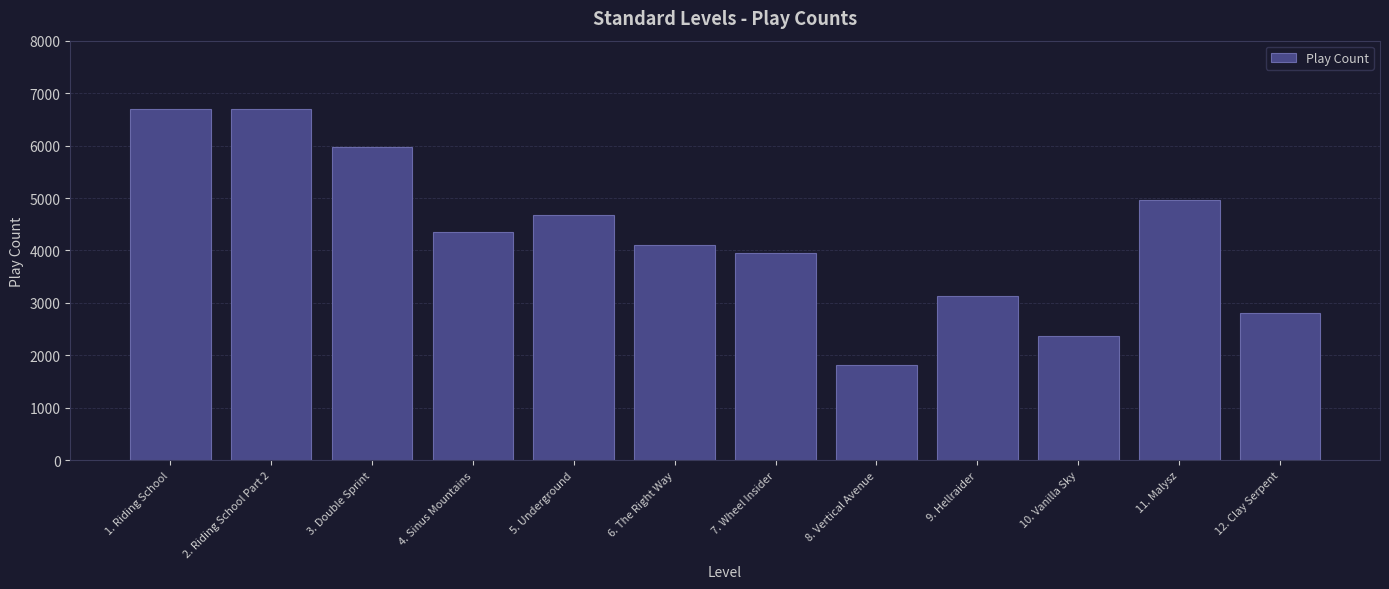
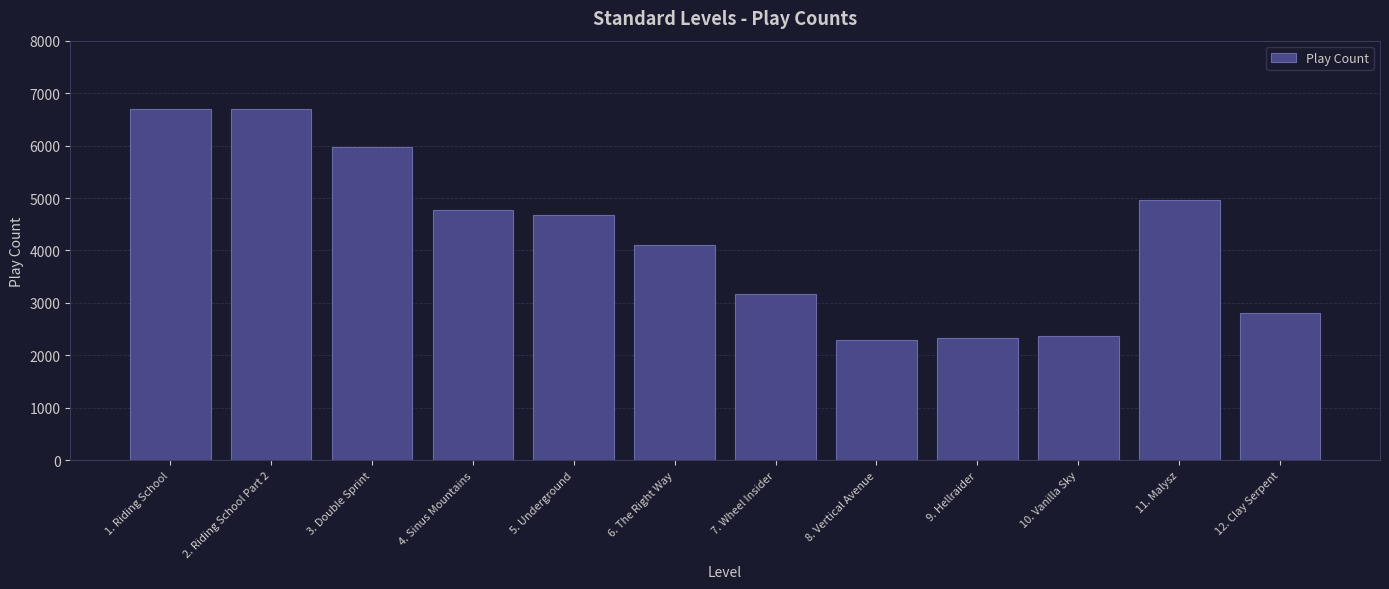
4. Sinus Mountains: 4300 -> 4800
7. Wheel Insider: 4000 -> 3200
8. Vertical Avenue: 1800 -> 2300
9. Hellraider: 3100 -> 2300
